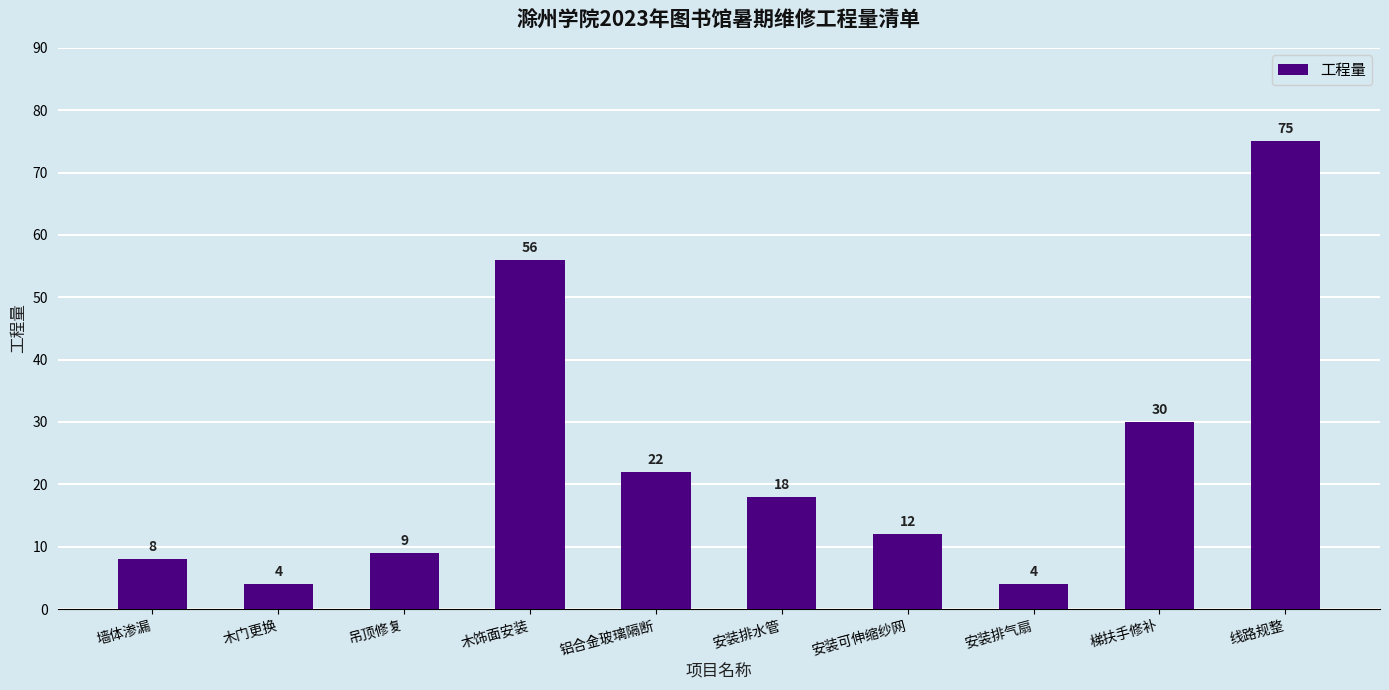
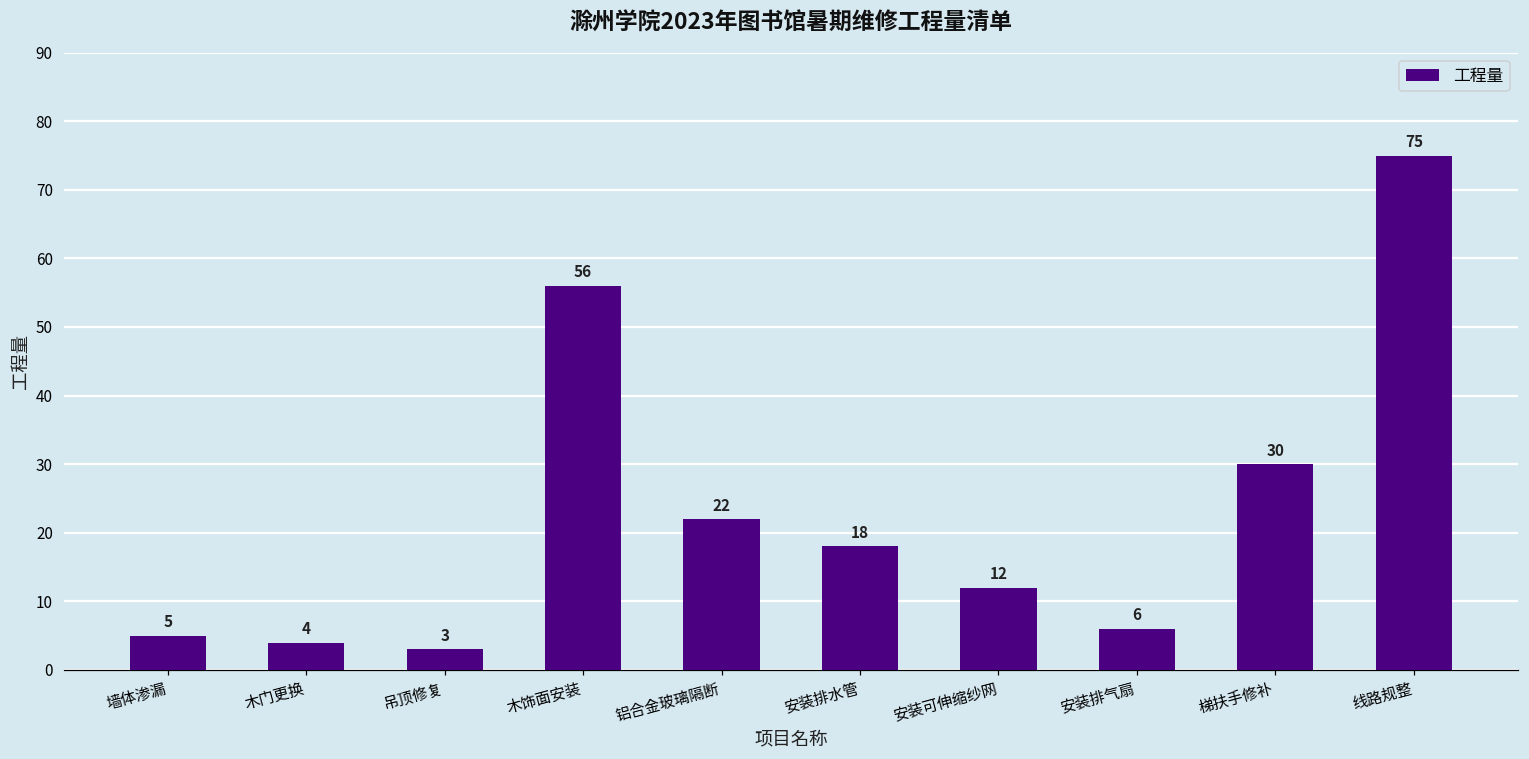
墙体渗漏: 8 -> 5
吊顶修复: 9 -> 3
安装排气扇: 4 -> 6
